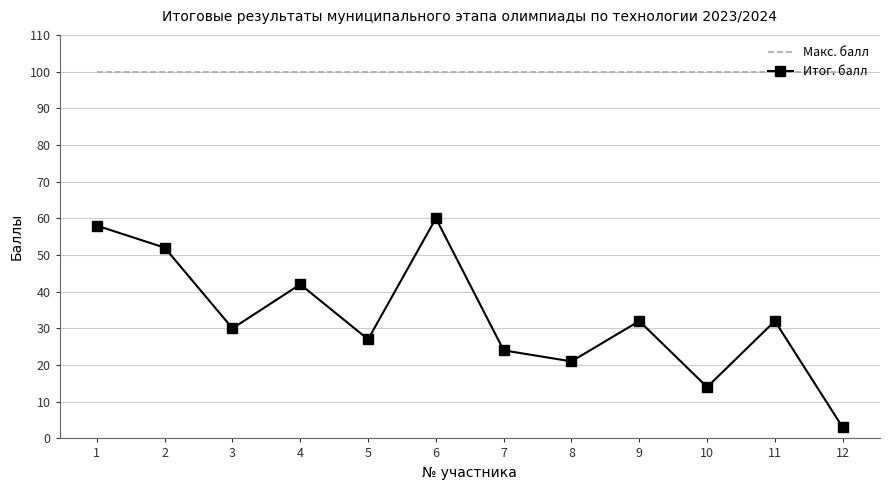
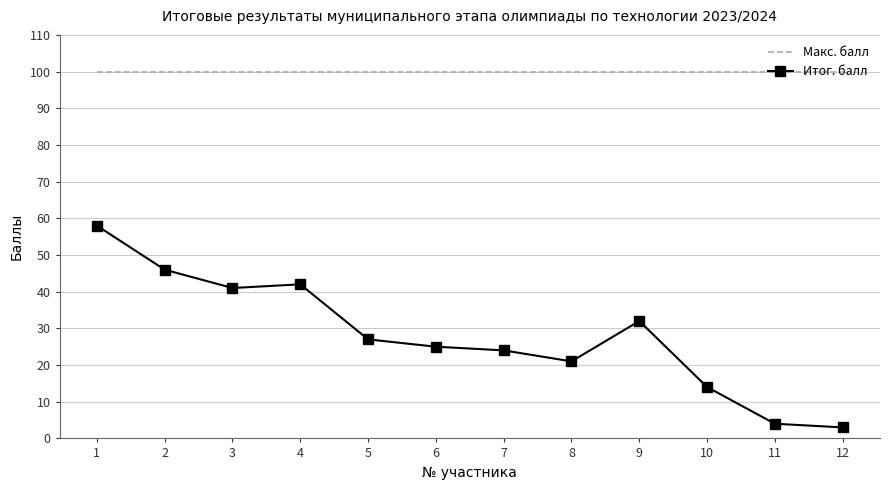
Итог. балл, 2: 52 -> 46
Итог. балл, 3: 30 -> 41
Итог. балл, 6: 60 -> 25
Итог. балл, 11: 32 -> 4
